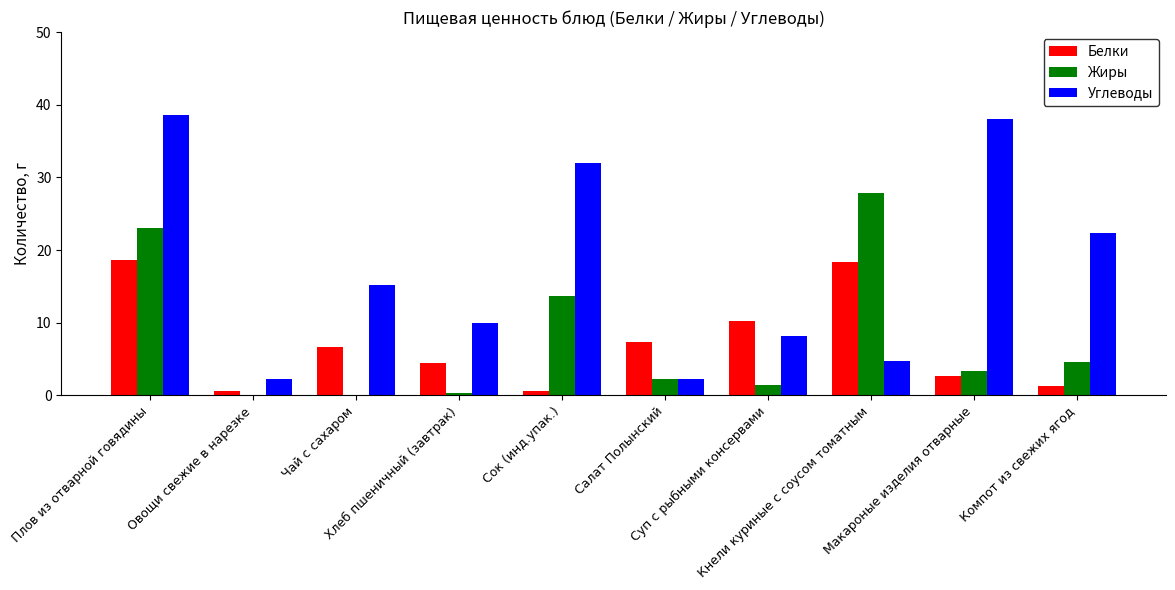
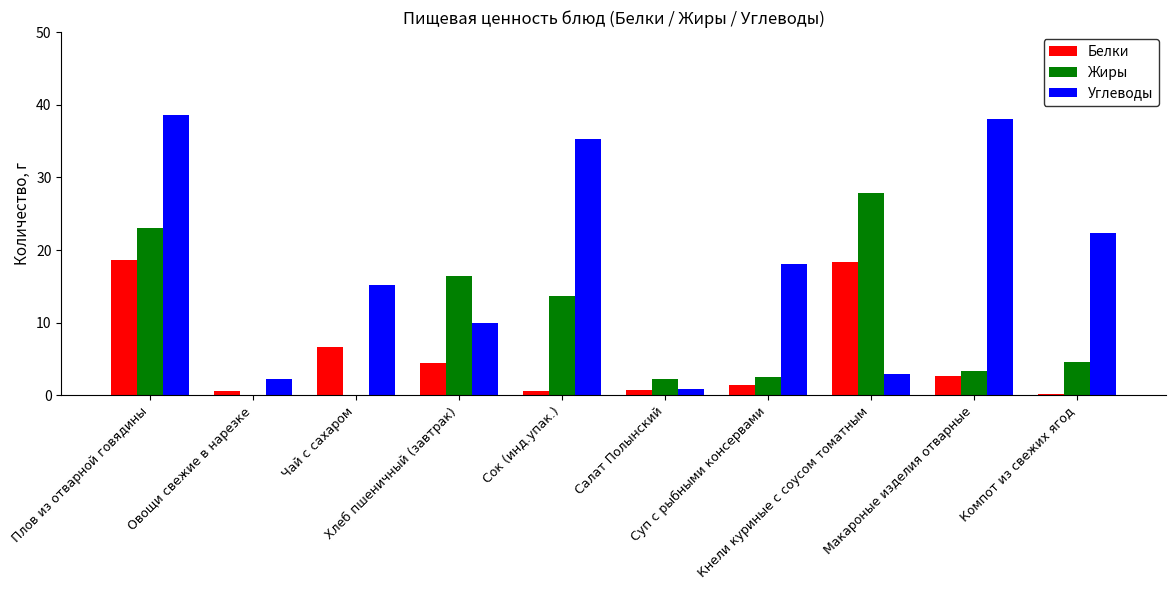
Жиры, Хлеб пшеничный (завтрак): 0 -> 16
Углеводы, Сок (инд.упак.): 32 -> 35
Белки, Салат Полынский: 7 -> 1
Углеводы, Салат Полынский: 2 -> 1
Белки, Суп с рыбными консервами: 10 -> 1
Жиры, Суп с рыбными консервами: 2 -> 3
Углеводы, Суп с рыбными консервами: 8 -> 18
Углеводы, Кнели куриные с соусом томатным: 5 -> 3
Белки, Компот из свежих ягод: 1 -> 0
